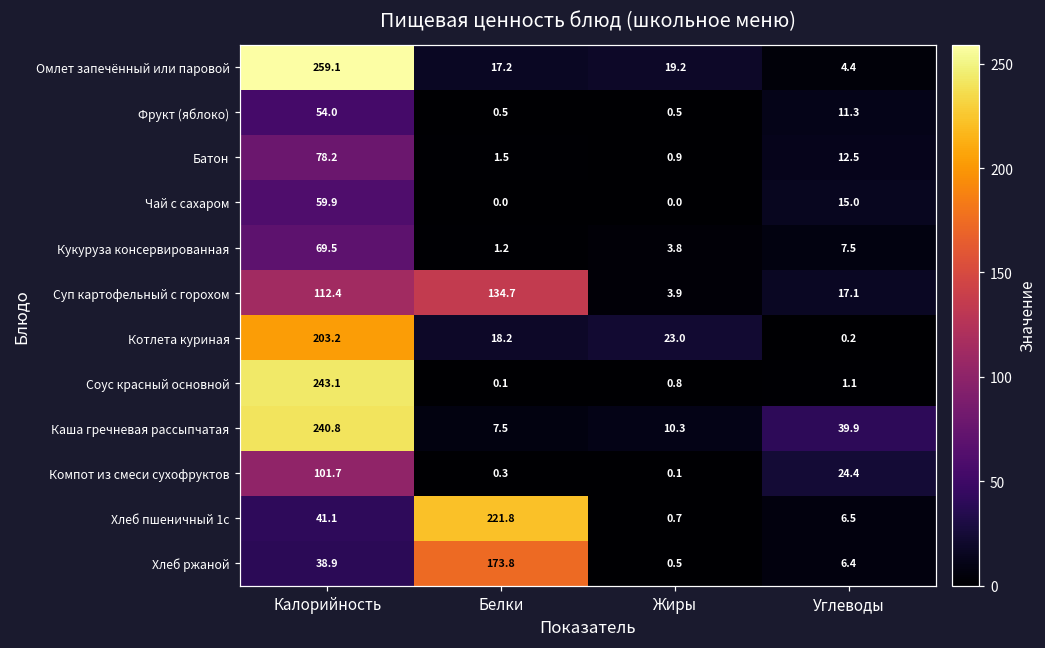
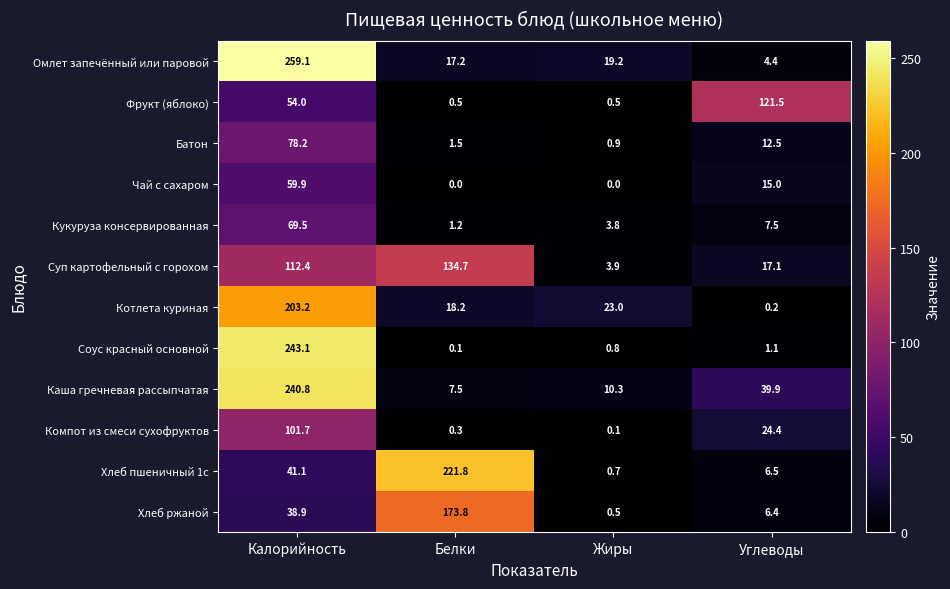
Фрукт (яблоко), Углеводы: 11.3 -> 121.5
